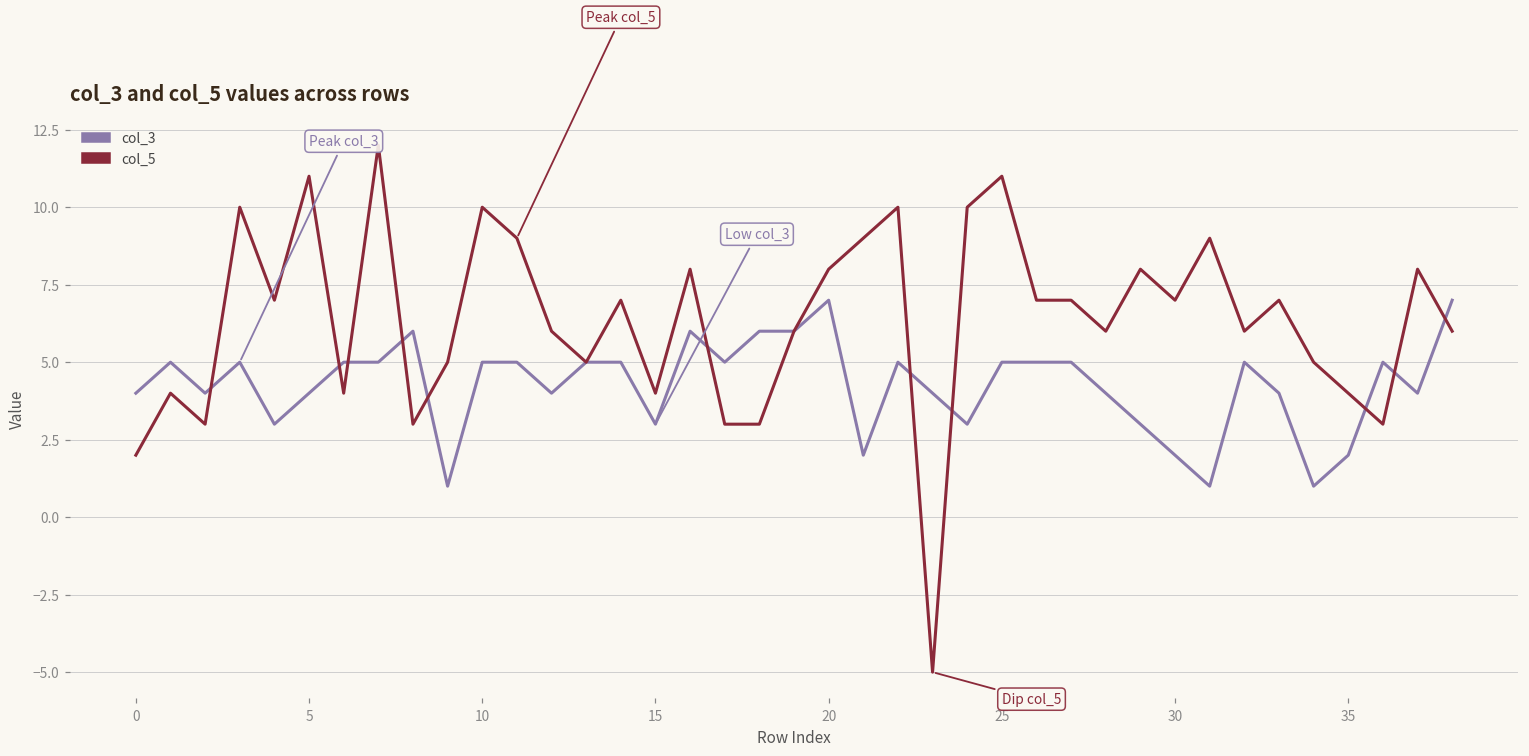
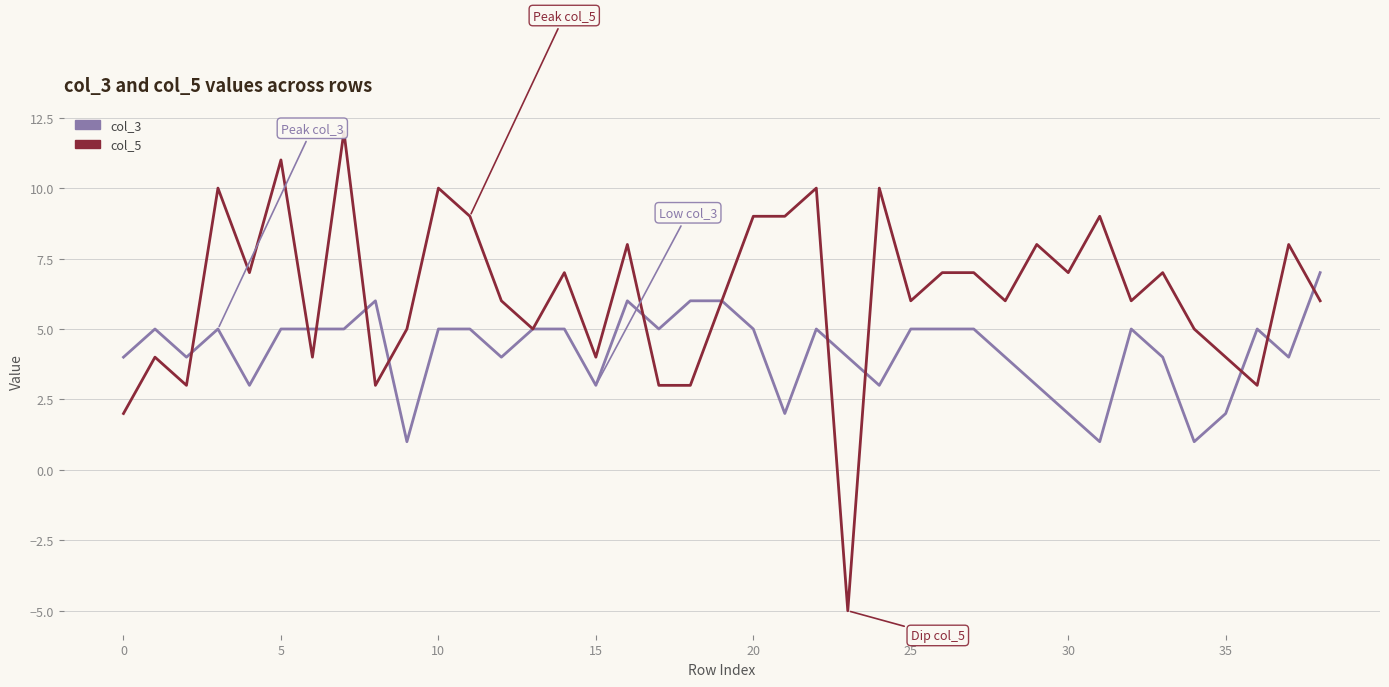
col_3, 5: 4 -> 5
col_3, 20: 7 -> 5
col_5, 20: 8 -> 9
col_5, 25: 11 -> 6
